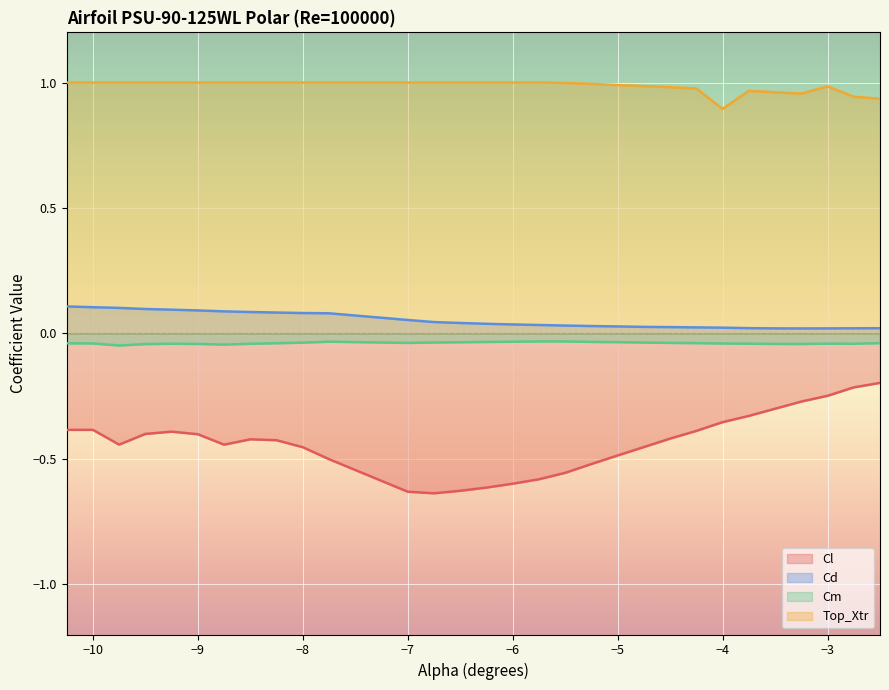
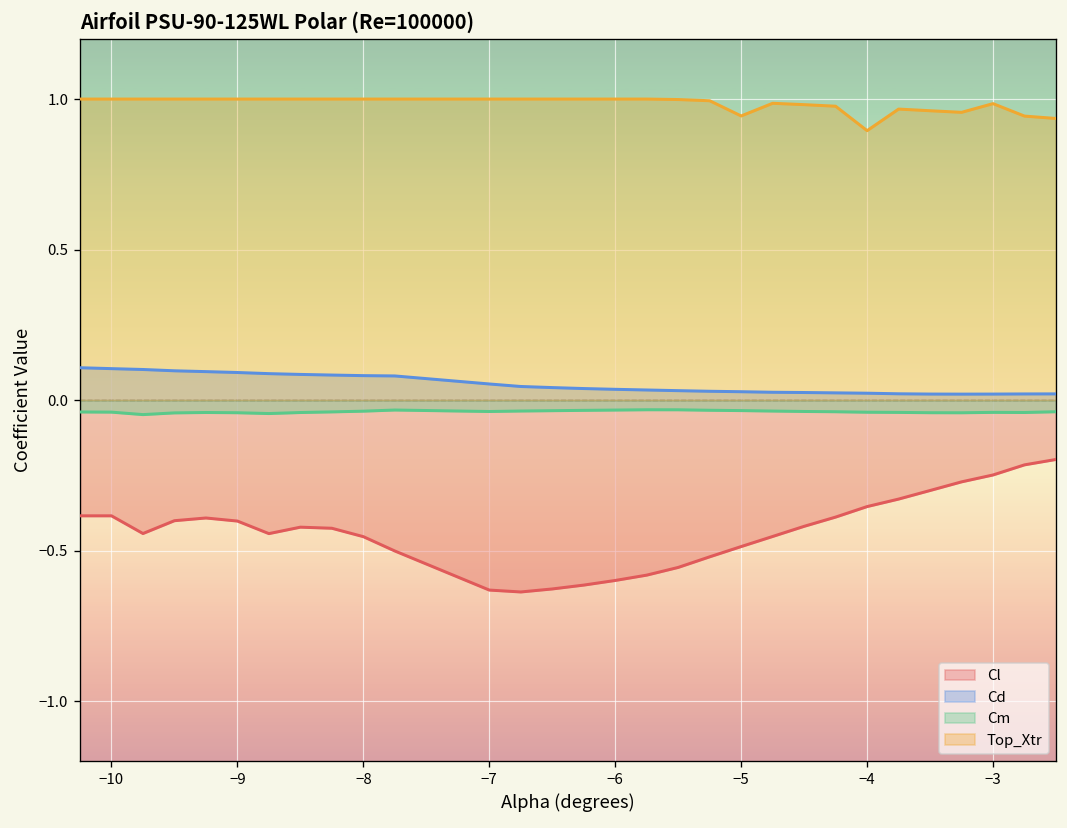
Top_Xtr, −5: 0.99 -> 0.94
